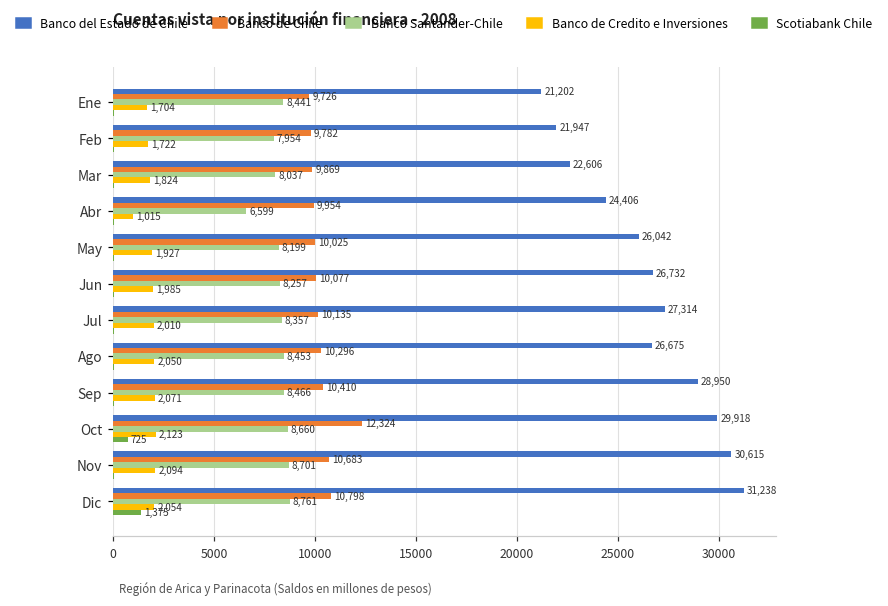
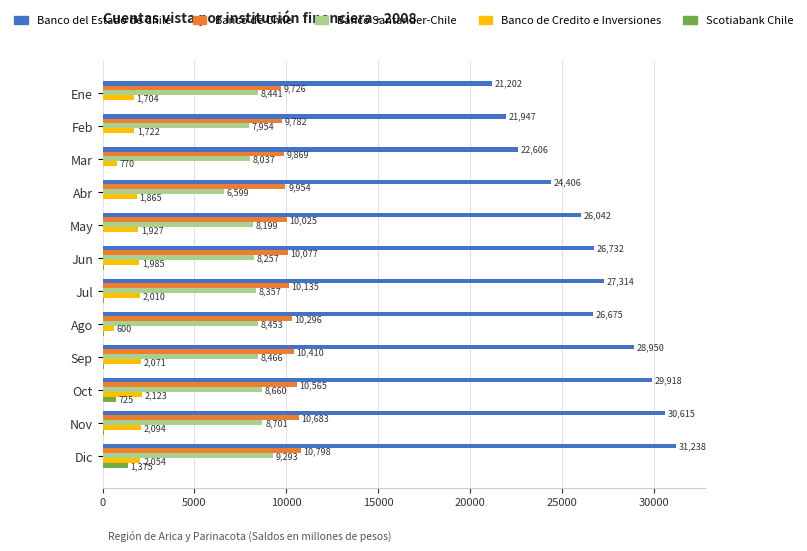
Banco de Credito e Inversiones, Mar: 1,824 -> 770
Banco de Credito e Inversiones, Abr: 1,015 -> 1,865
Banco de Credito e Inversiones, Ago: 2,050 -> 600
Banco de Chile, Oct: 12,324 -> 10,565
Banco Santander-Chile, Dic: 8,761 -> 9,293
